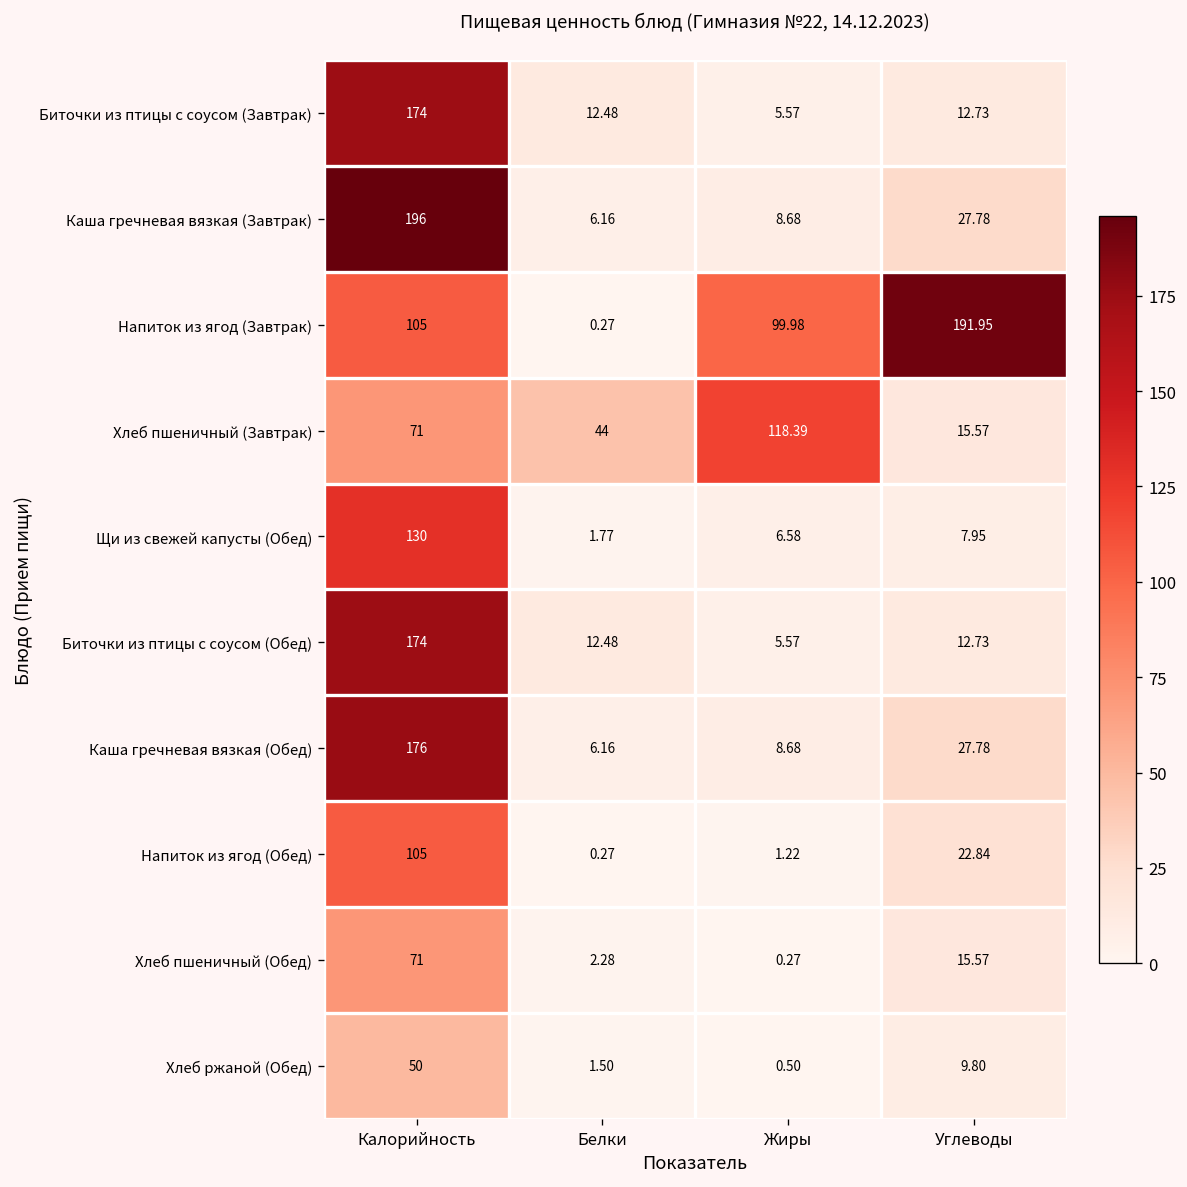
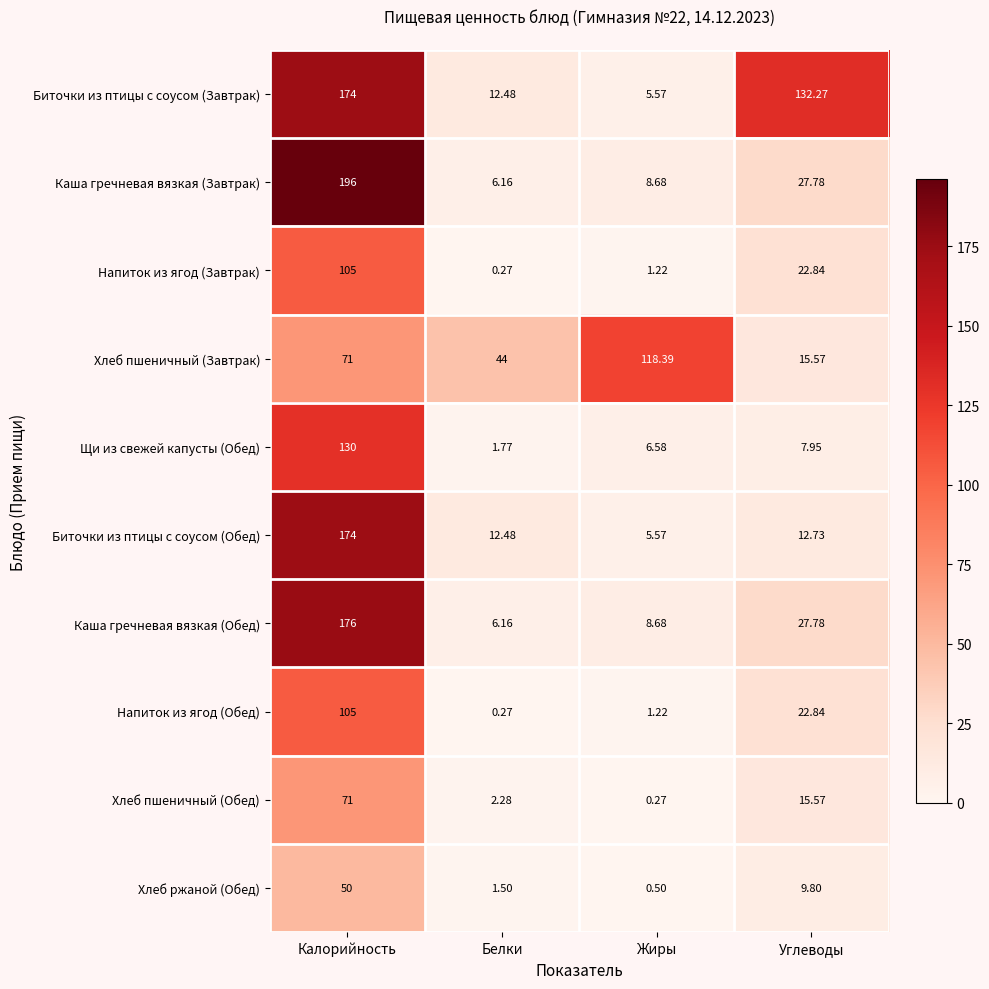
Биточки из птицы с соусом (Завтрак), Углеводы: 12.73 -> 132.27
Напиток из ягод (Завтрак), Жиры: 99.98 -> 1.22
Напиток из ягод (Завтрак), Углеводы: 191.95 -> 22.84
